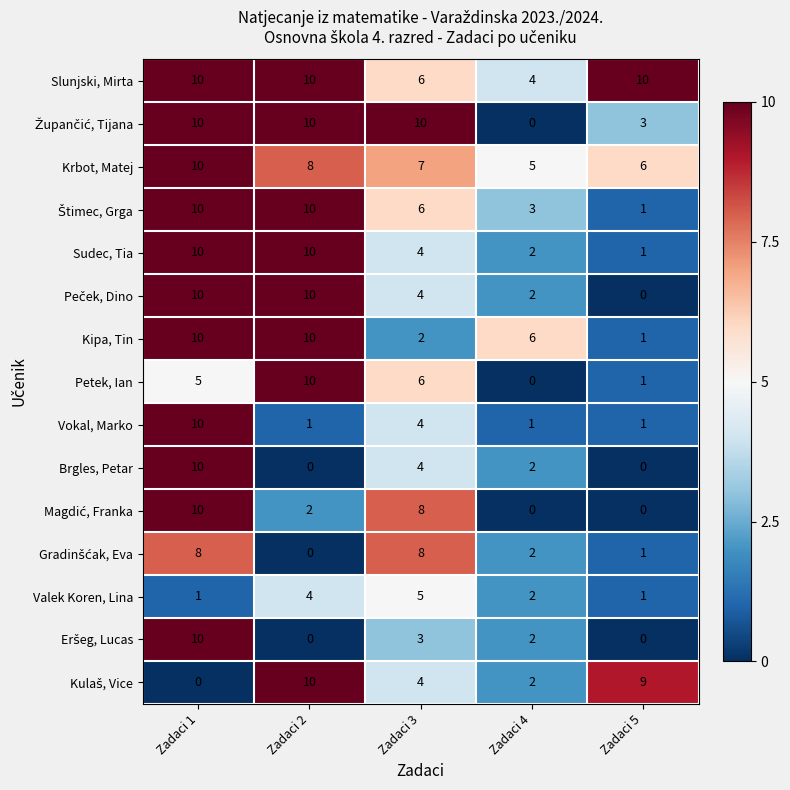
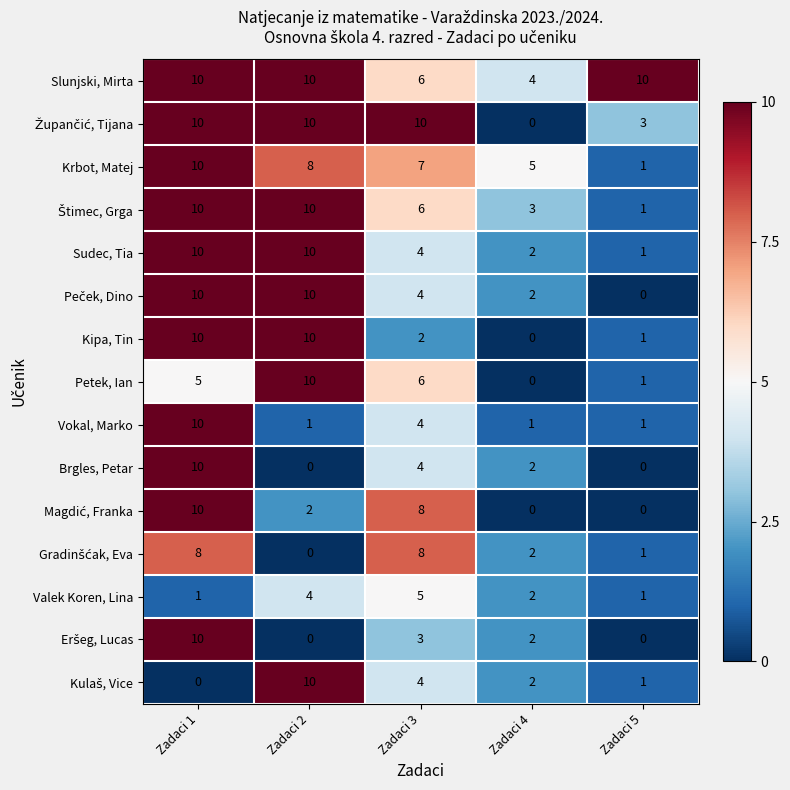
Krbot, Matej, Zadaci 5: 6 -> 1
Kipa, Tin, Zadaci 4: 6 -> 0
Kulaš, Vice, Zadaci 5: 9 -> 1
